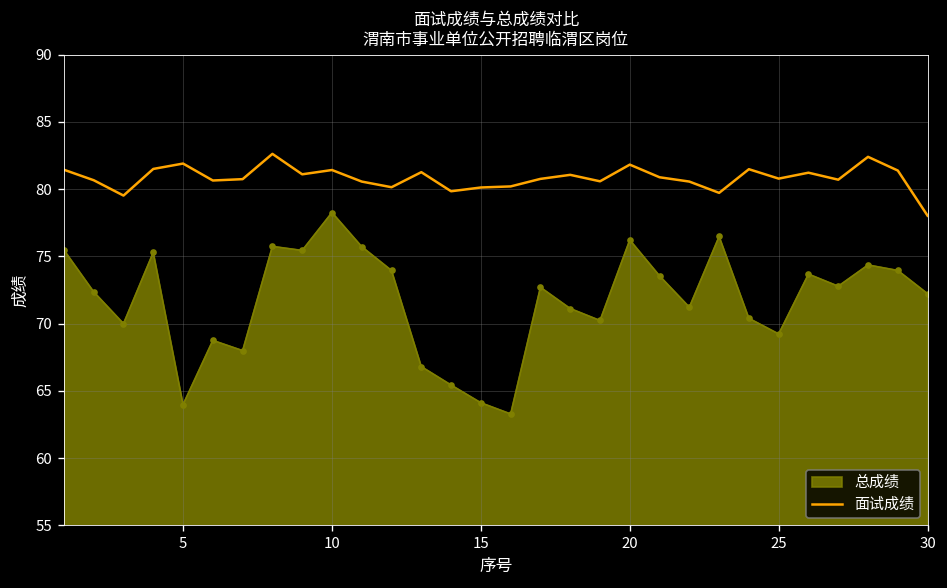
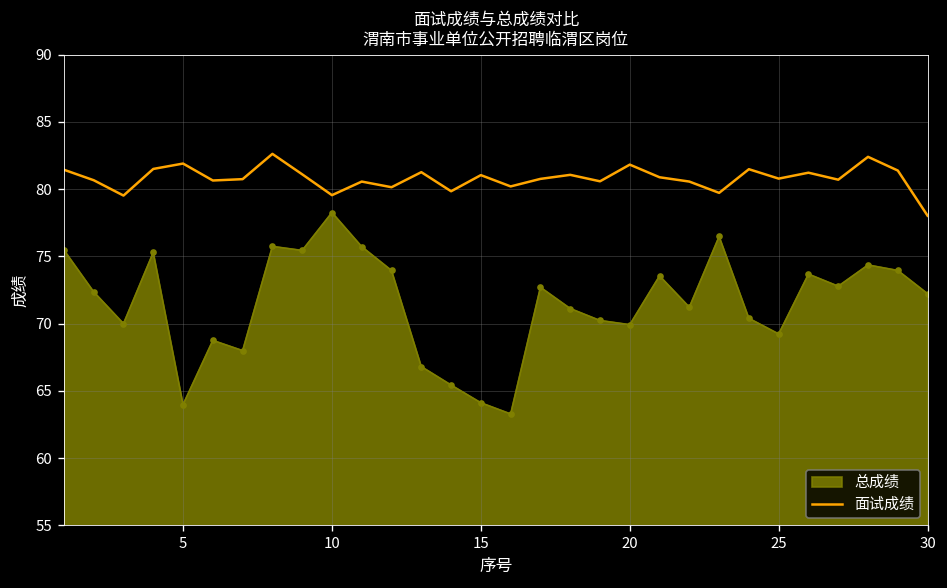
面试成绩, 10: 81.4 -> 79.6
面试成绩, 15: 80.1 -> 81.0
总成绩, 20: 76.2 -> 69.9
